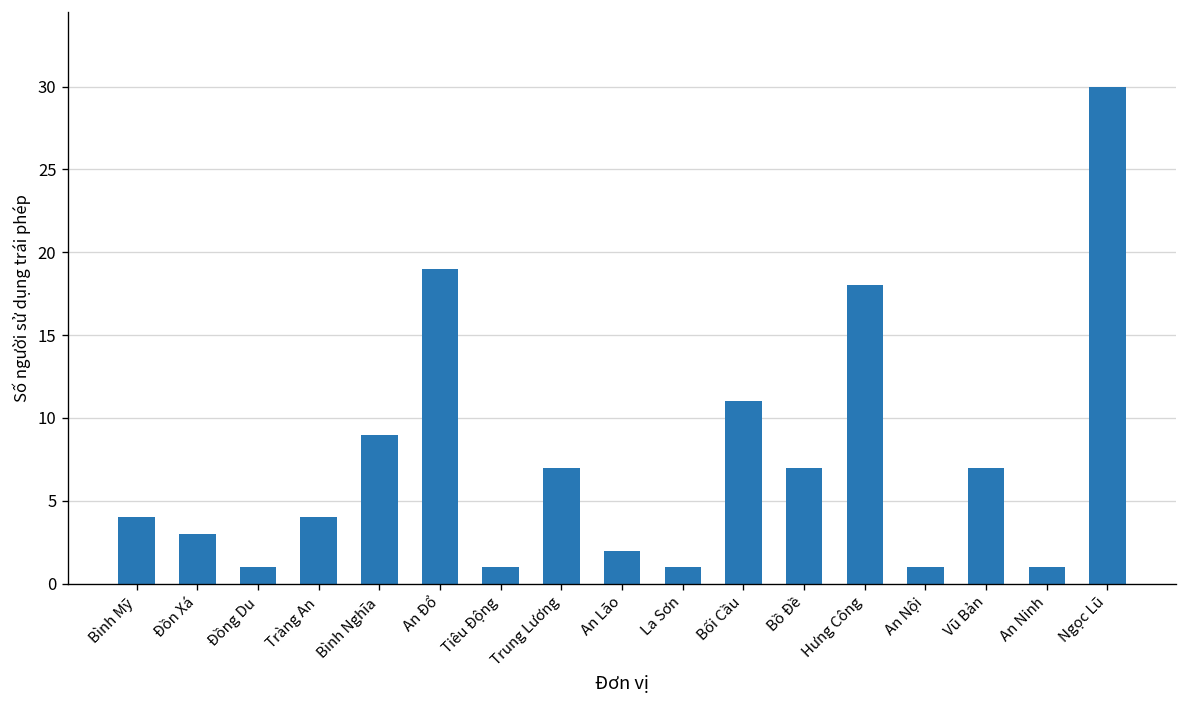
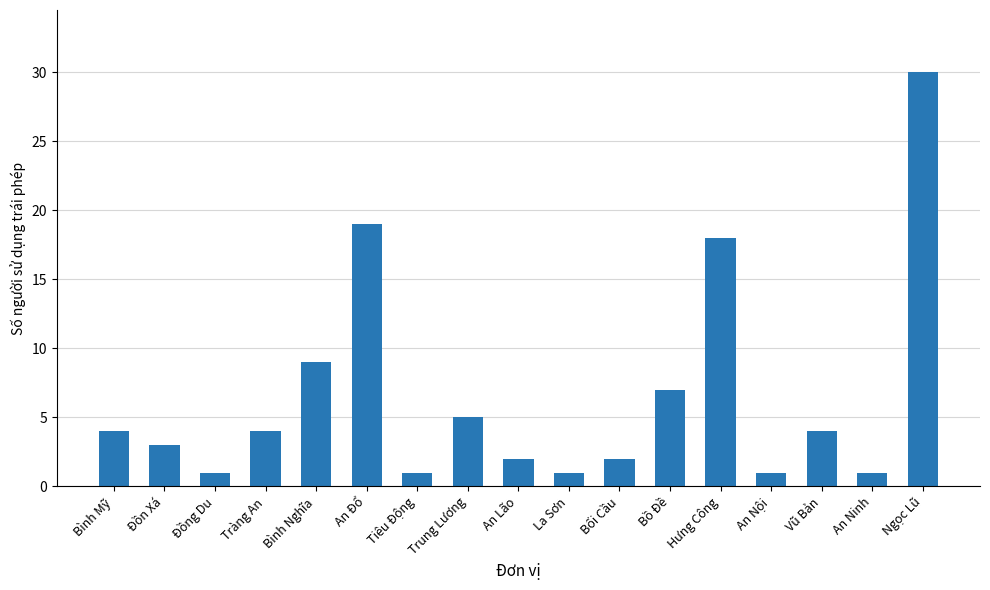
Trung Lương: 7 -> 5
Bối Cầu: 11 -> 2
Vũ Bản: 7 -> 4
